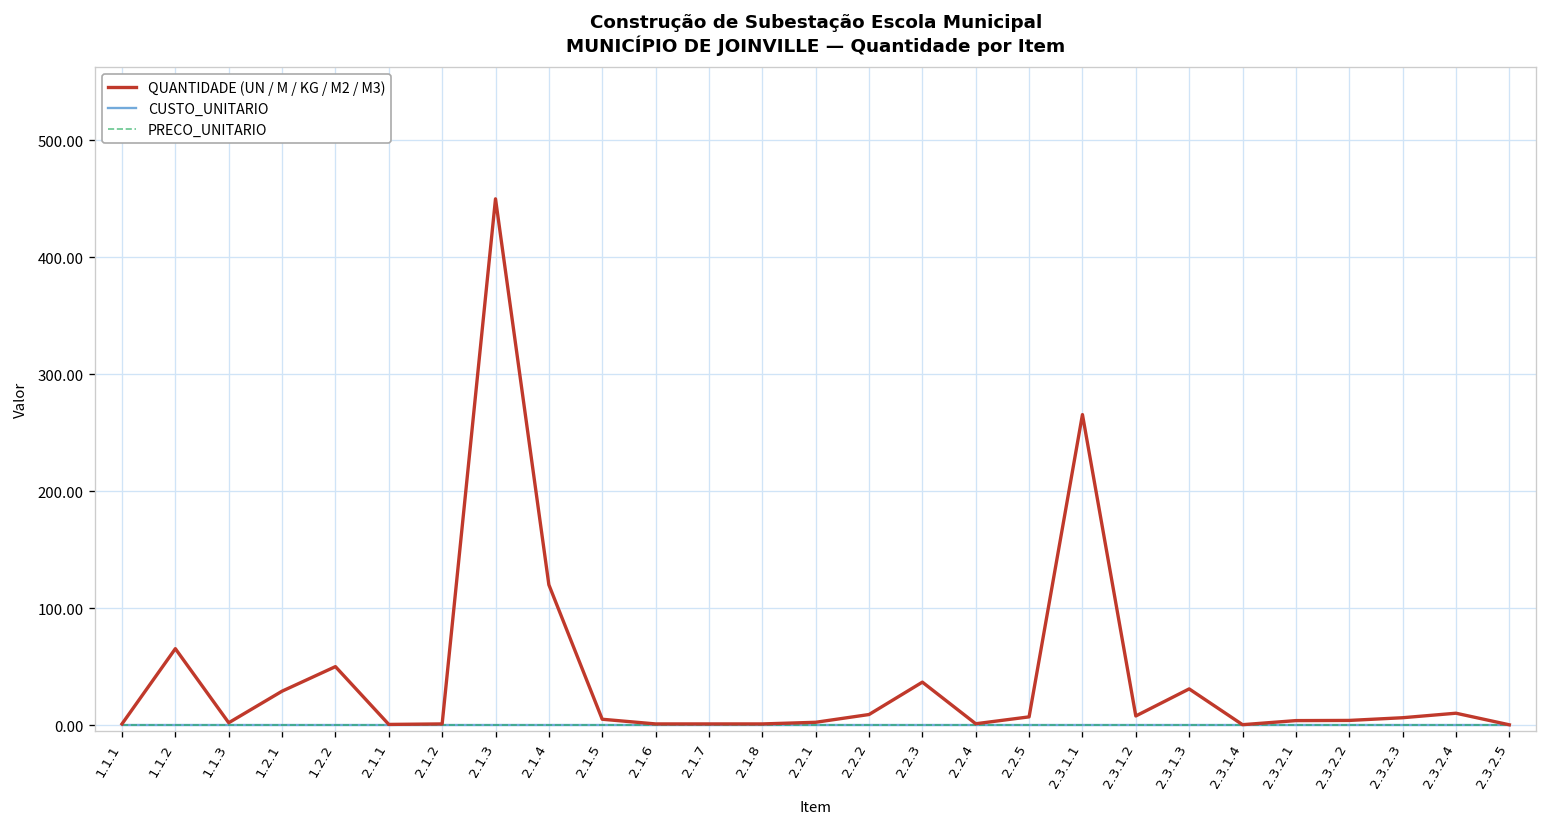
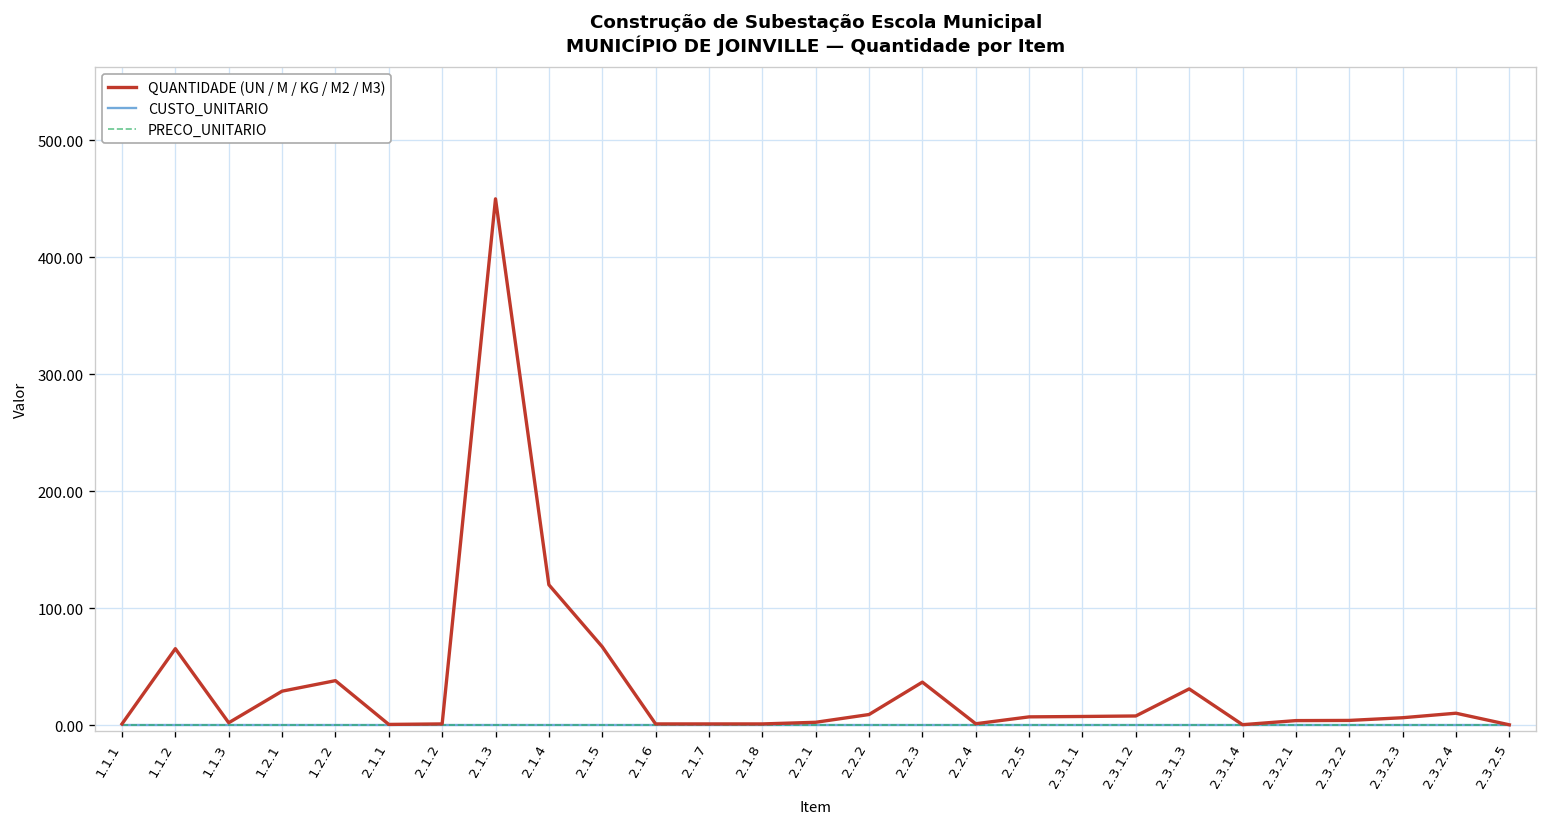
QUANTIDADE (UN / M / KG / M2 / M3), 1.2.2: 50 -> 40
QUANTIDADE (UN / M / KG / M2 / M3), 2.1.5: 10 -> 70
QUANTIDADE (UN / M / KG / M2 / M3), 2.3.1.1: 270 -> 10
